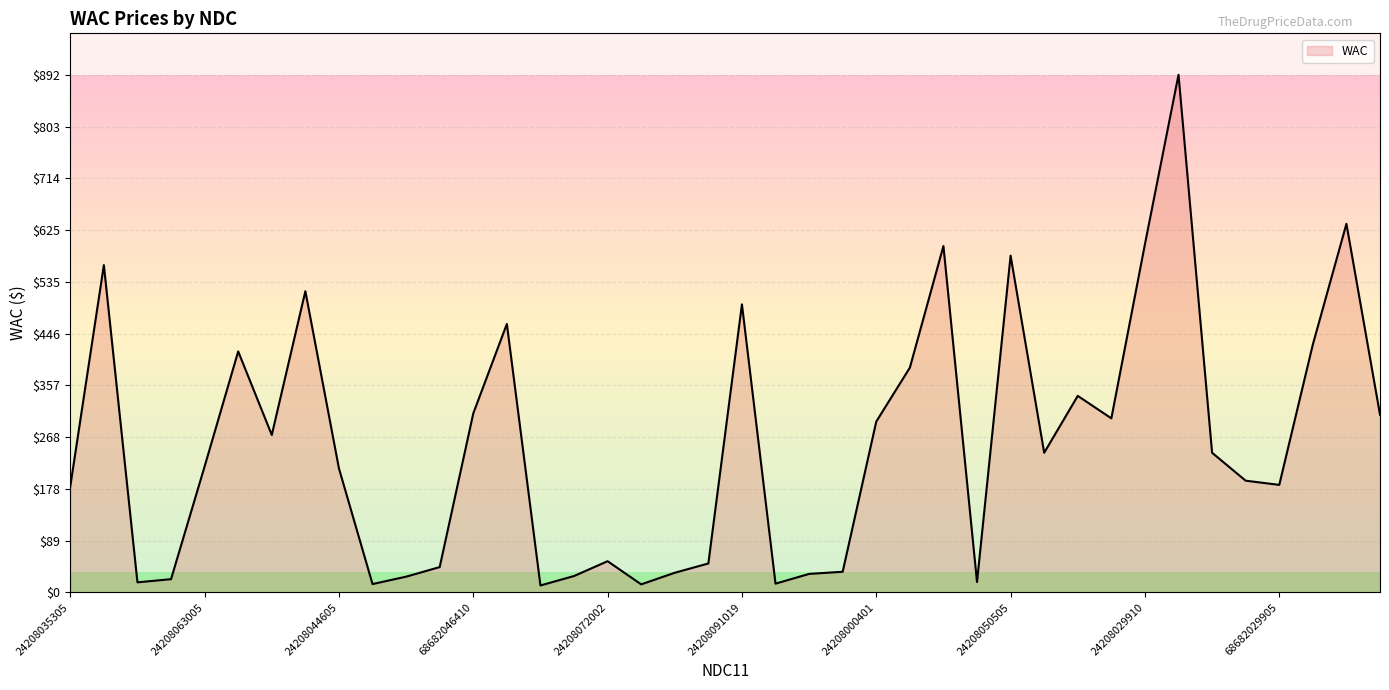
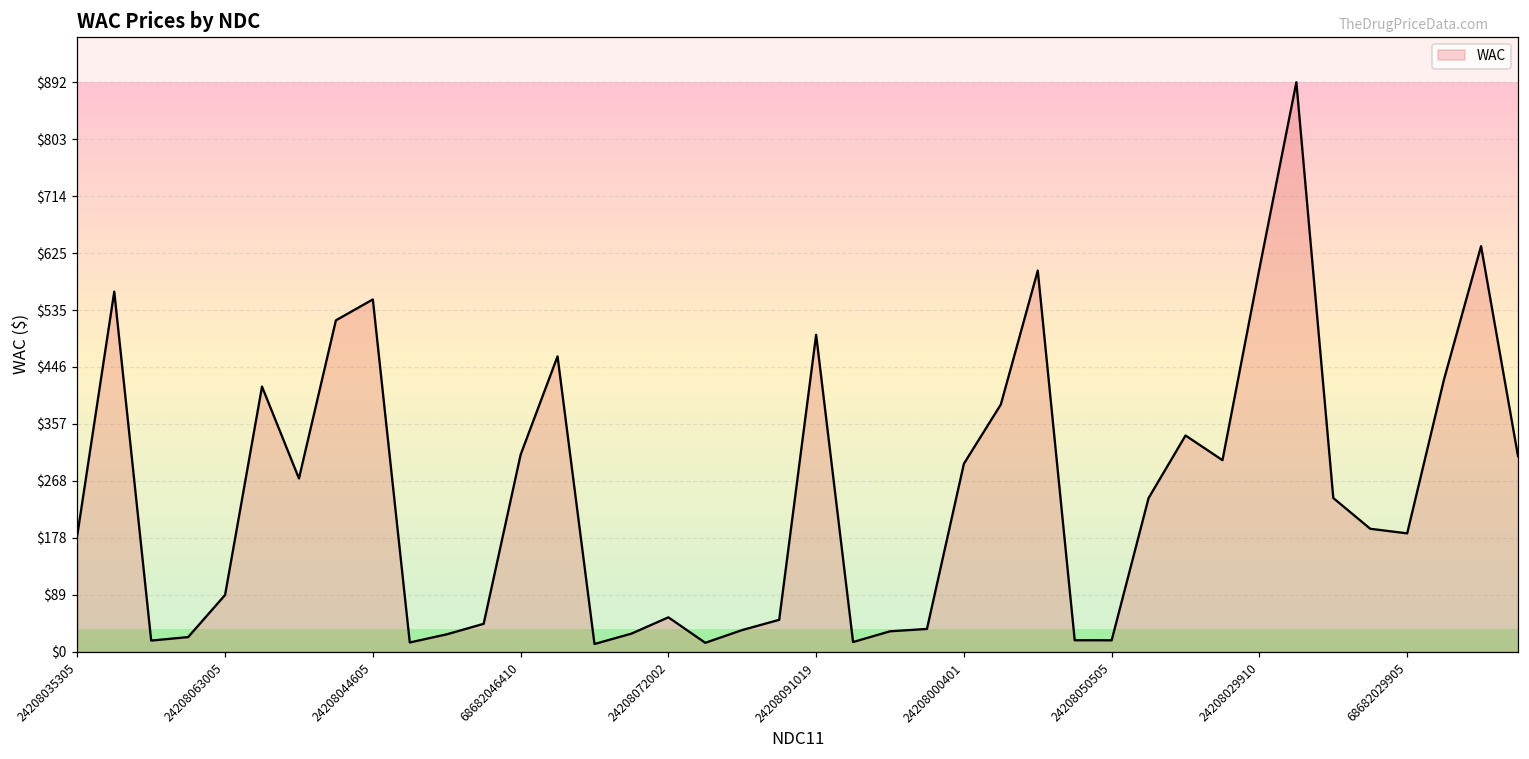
24208063005: $220 -> $90
24208044605: $210 -> $550
24208050505: $580 -> $20
